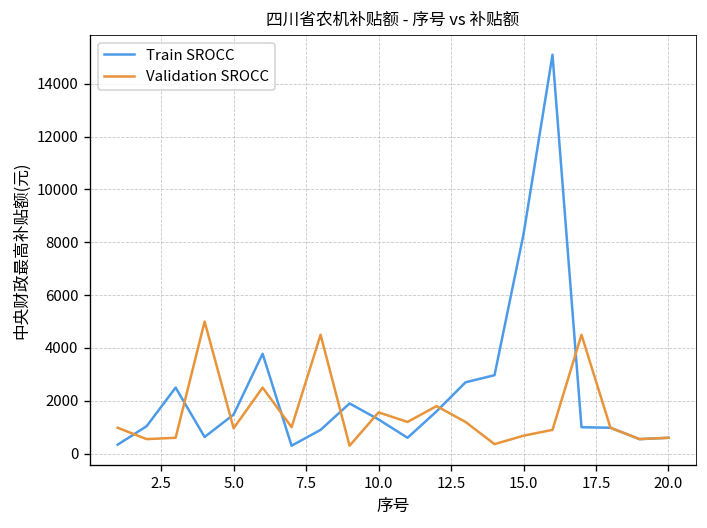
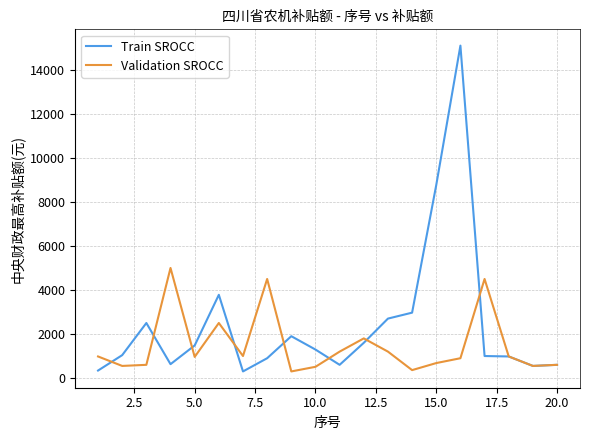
Validation SROCC, 10.0: 1600 -> 500
Train SROCC, 15.0: 8300 -> 8800
